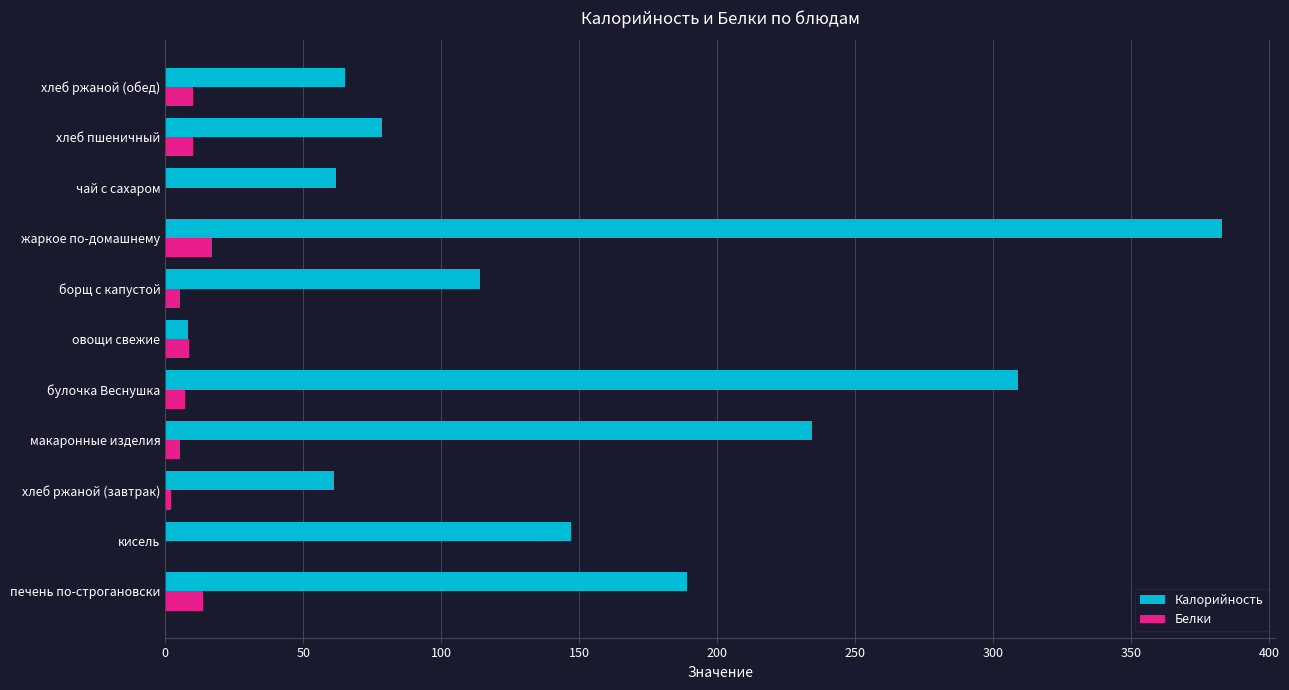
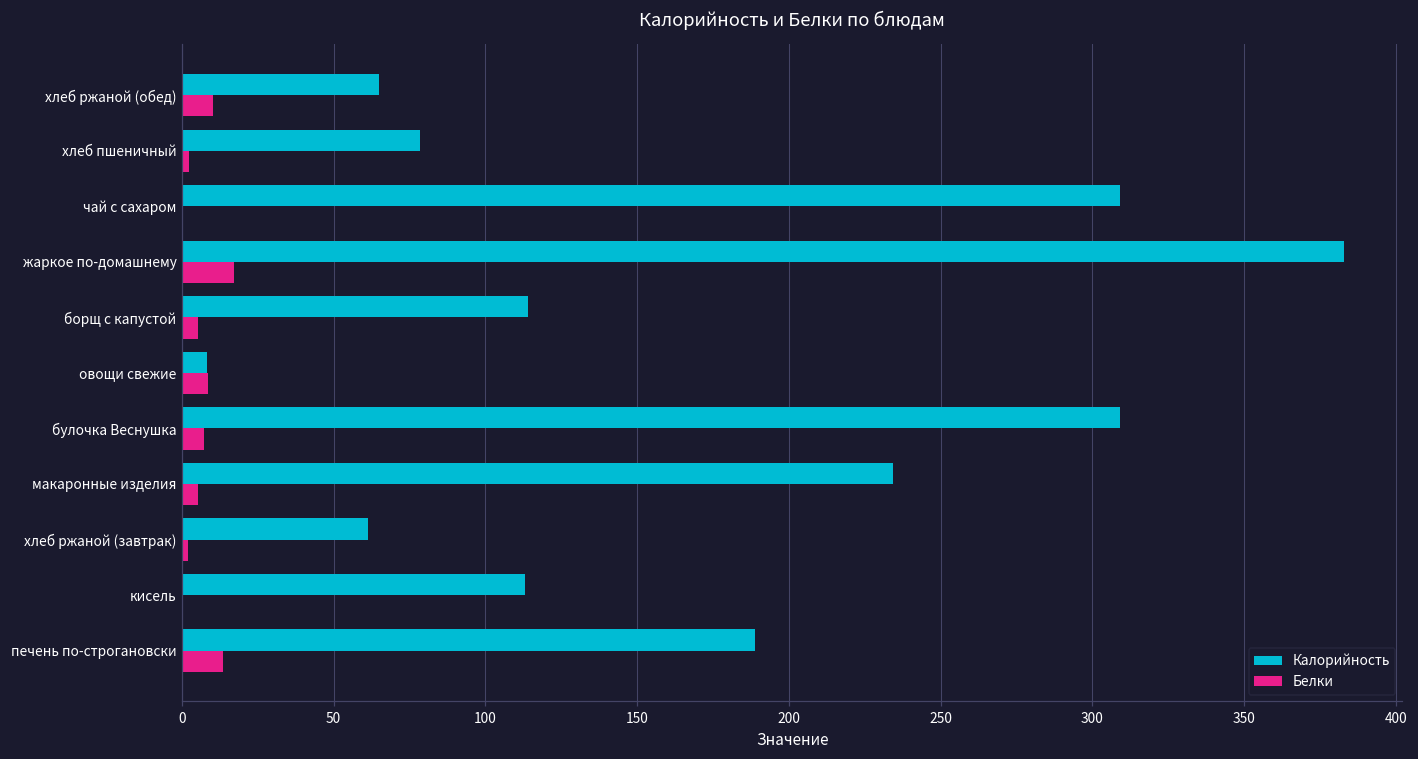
Белки, хлеб пшеничный: 10 -> 2
Калорийность, чай с сахаром: 62 -> 309
Калорийность, кисель: 147 -> 113
